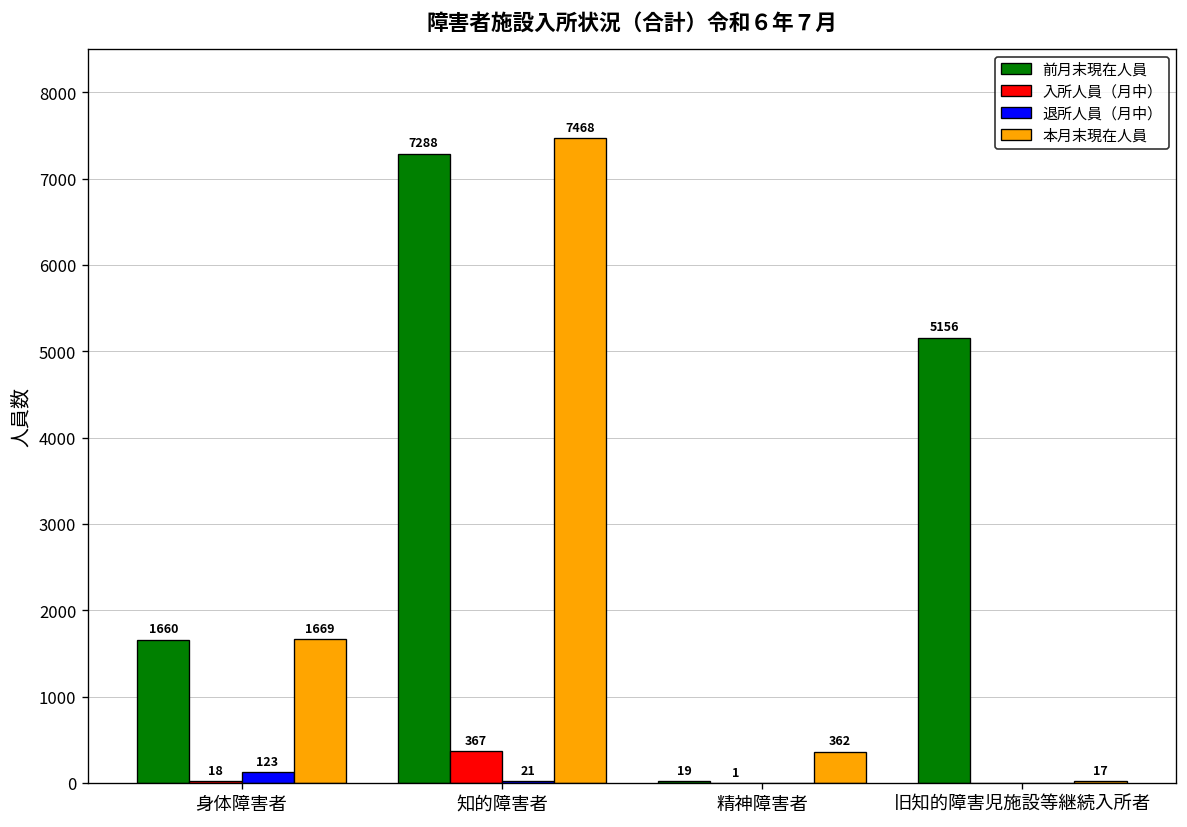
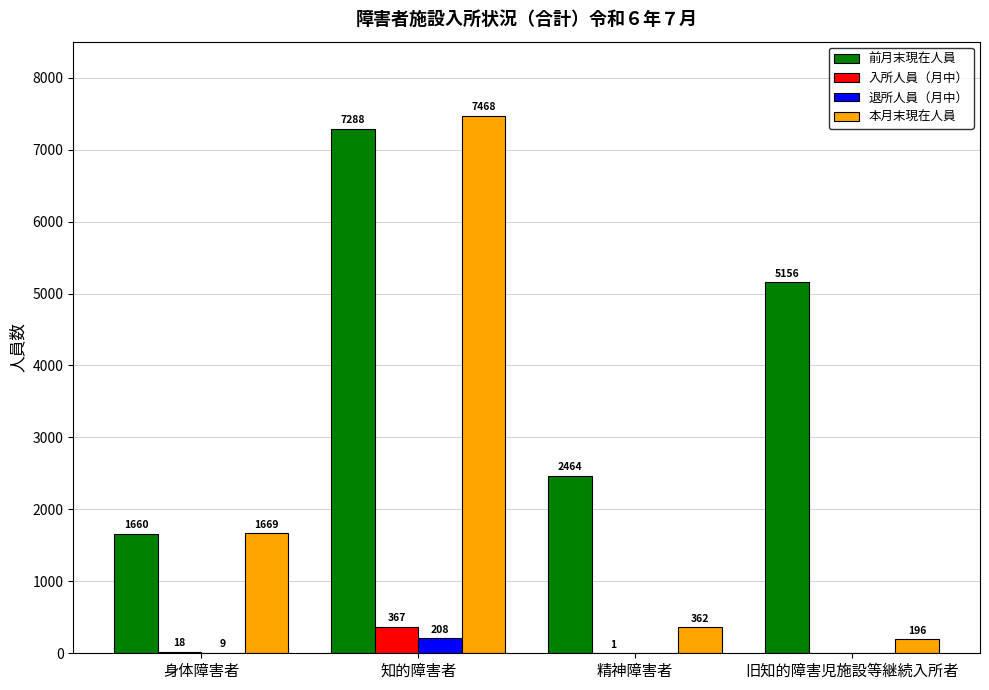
退所人員（月中）, 身体障害者: 123 -> 9
退所人員（月中）, 知的障害者: 21 -> 208
前月末現在人員, 精神障害者: 19 -> 2464
本月末現在人員, 旧知的障害児施設等継続入所者: 17 -> 196
